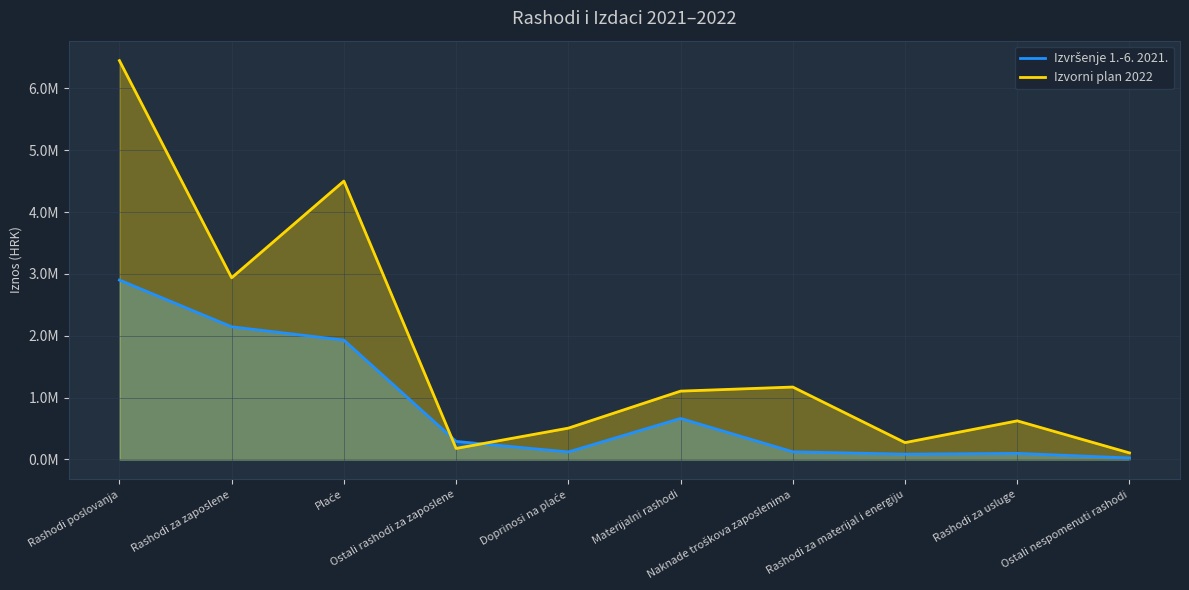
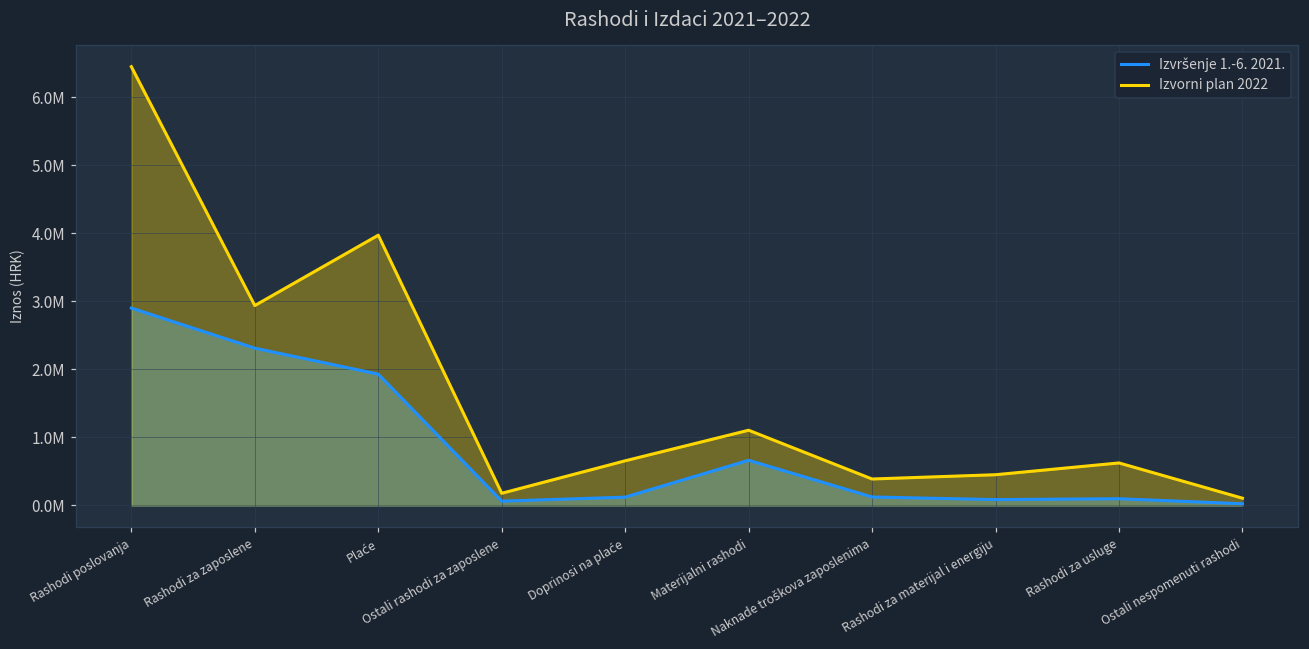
Izvršenje 1.-6. 2021., Rashodi za zaposlene: 2100000 -> 2300000
Izvorni plan 2022, Plaće: 4500000 -> 4000000
Izvršenje 1.-6. 2021., Ostali rashodi za zaposlene: 300000 -> 100000
Izvorni plan 2022, Doprinosi na plaće: 500000 -> 700000
Izvorni plan 2022, Naknade troškova zaposlenima: 1200000 -> 400000
Izvorni plan 2022, Rashodi za materijal i energiju: 300000 -> 500000
